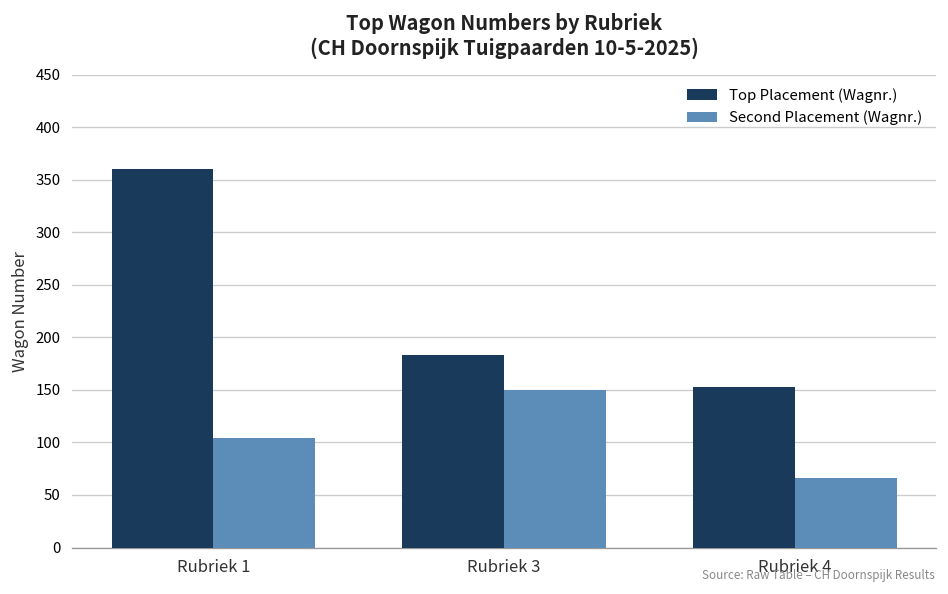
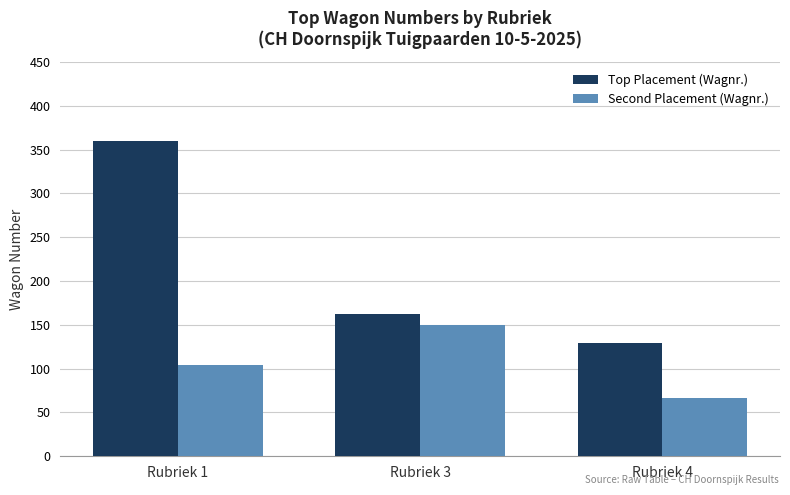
Top Placement (Wagnr.), Rubriek 3: 180 -> 160
Top Placement (Wagnr.), Rubriek 4: 150 -> 130
